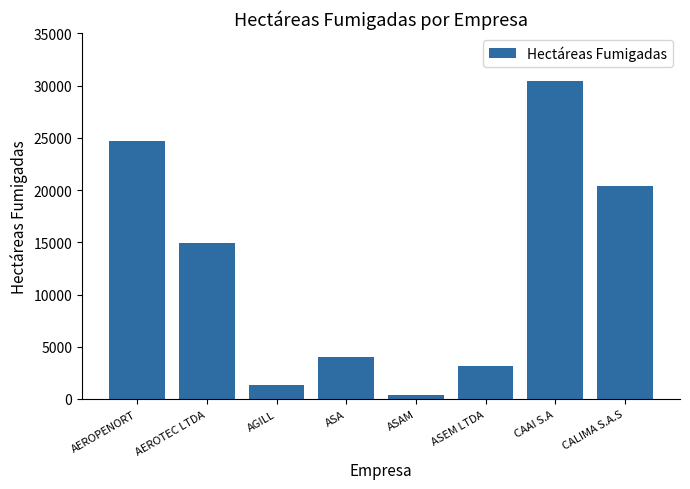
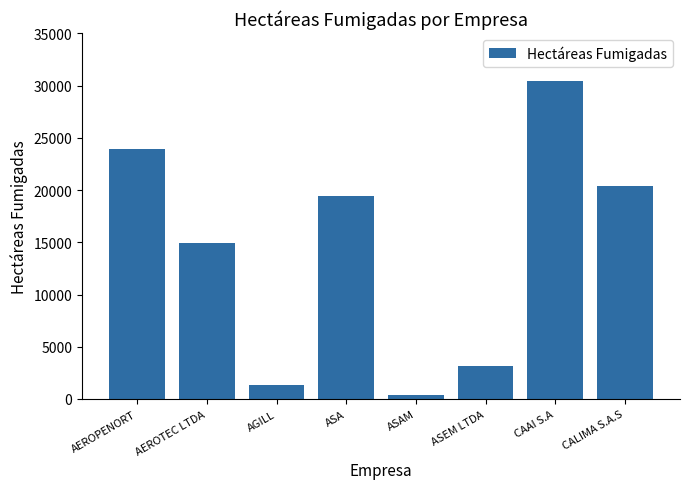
AEROPENORT: 24700 -> 24000
ASA: 4000 -> 19400
